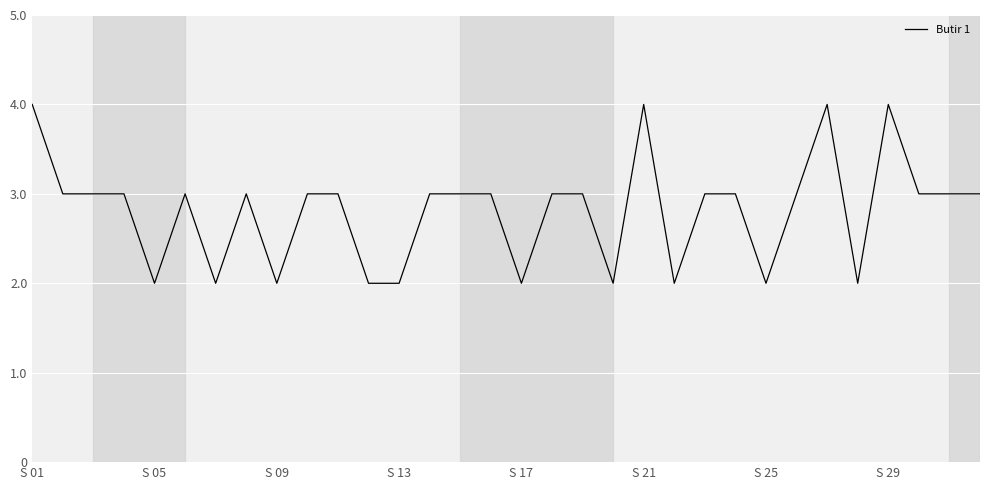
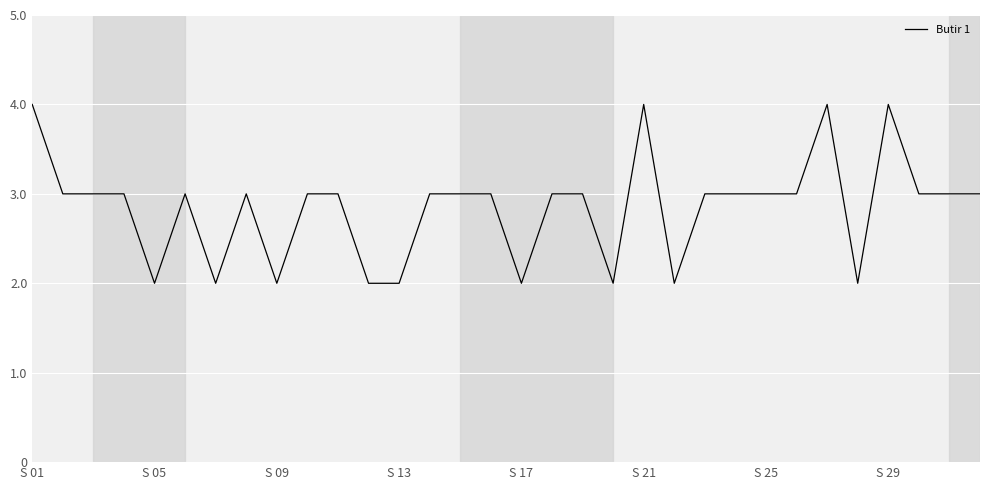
S 25: 2 -> 3
